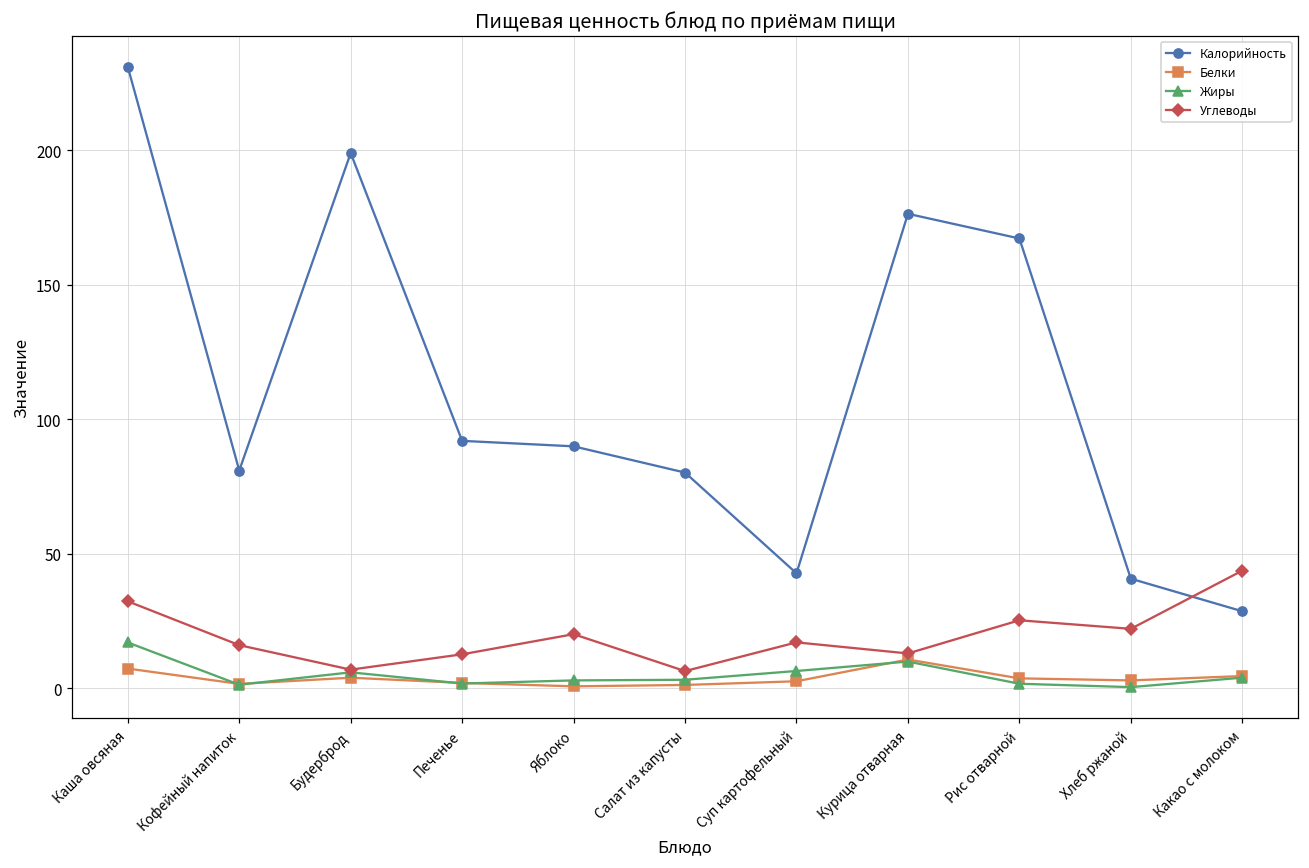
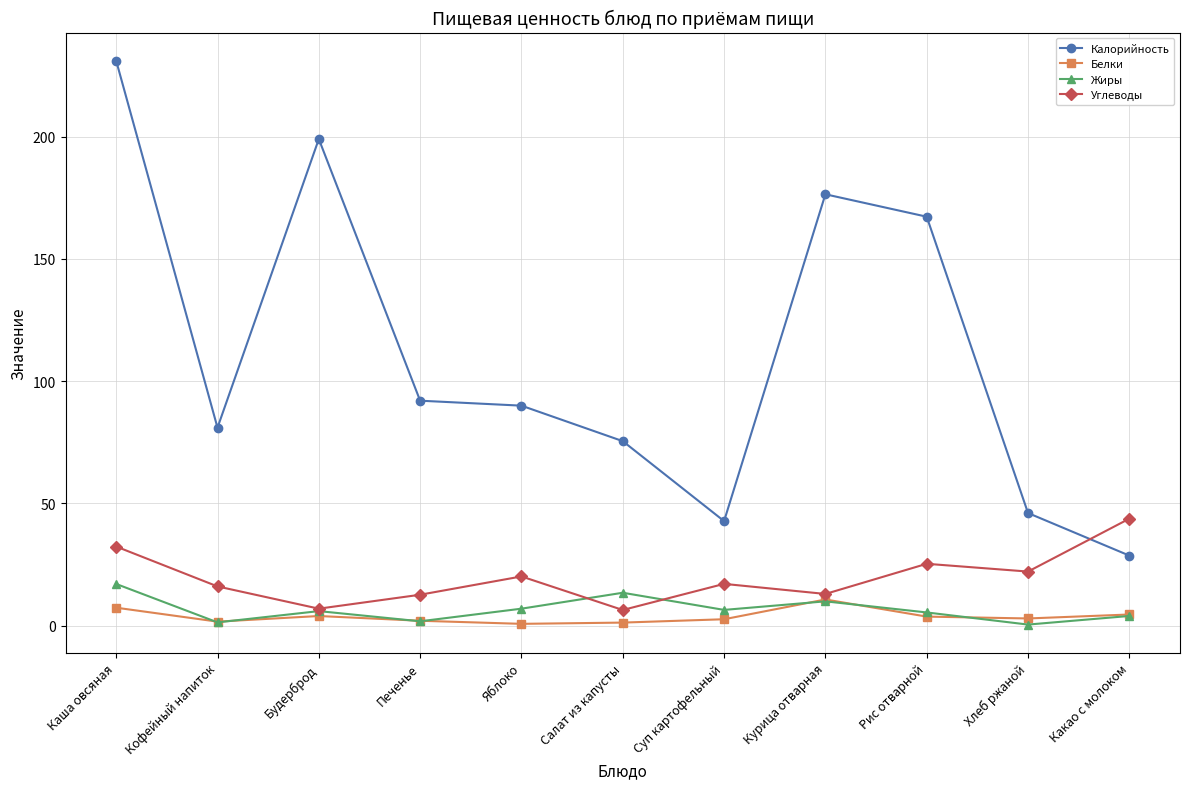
Жиры, Яблоко: 3 -> 7
Калорийность, Салат из капусты: 80 -> 75
Жиры, Салат из капусты: 3 -> 14
Жиры, Рис отварной: 2 -> 5
Калорийность, Хлеб ржаной: 41 -> 46
